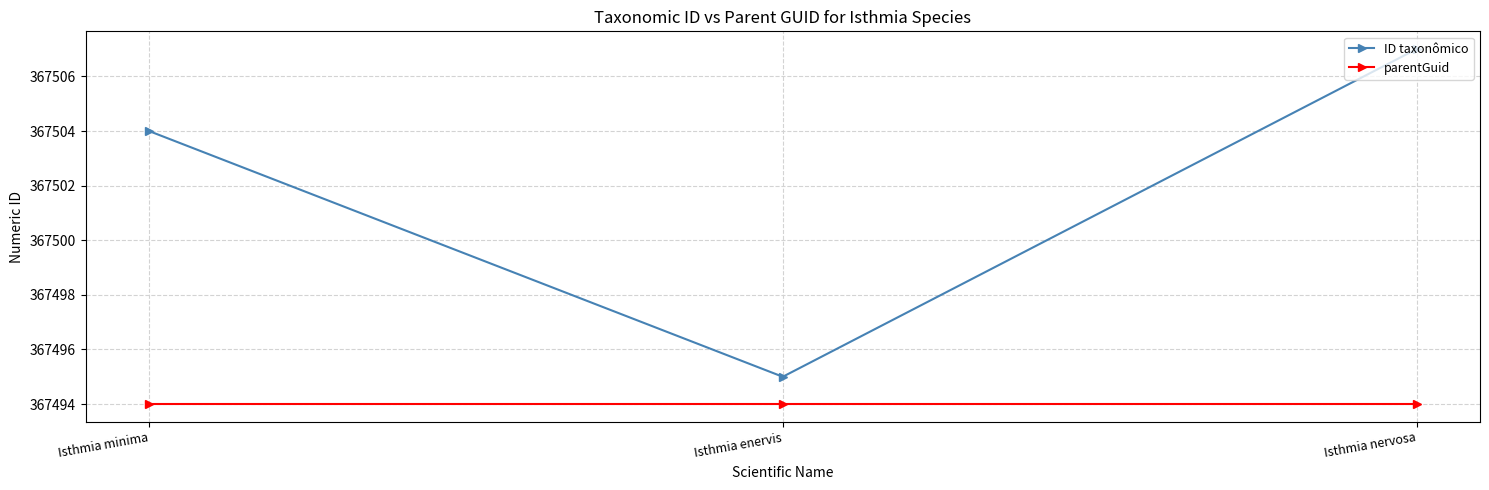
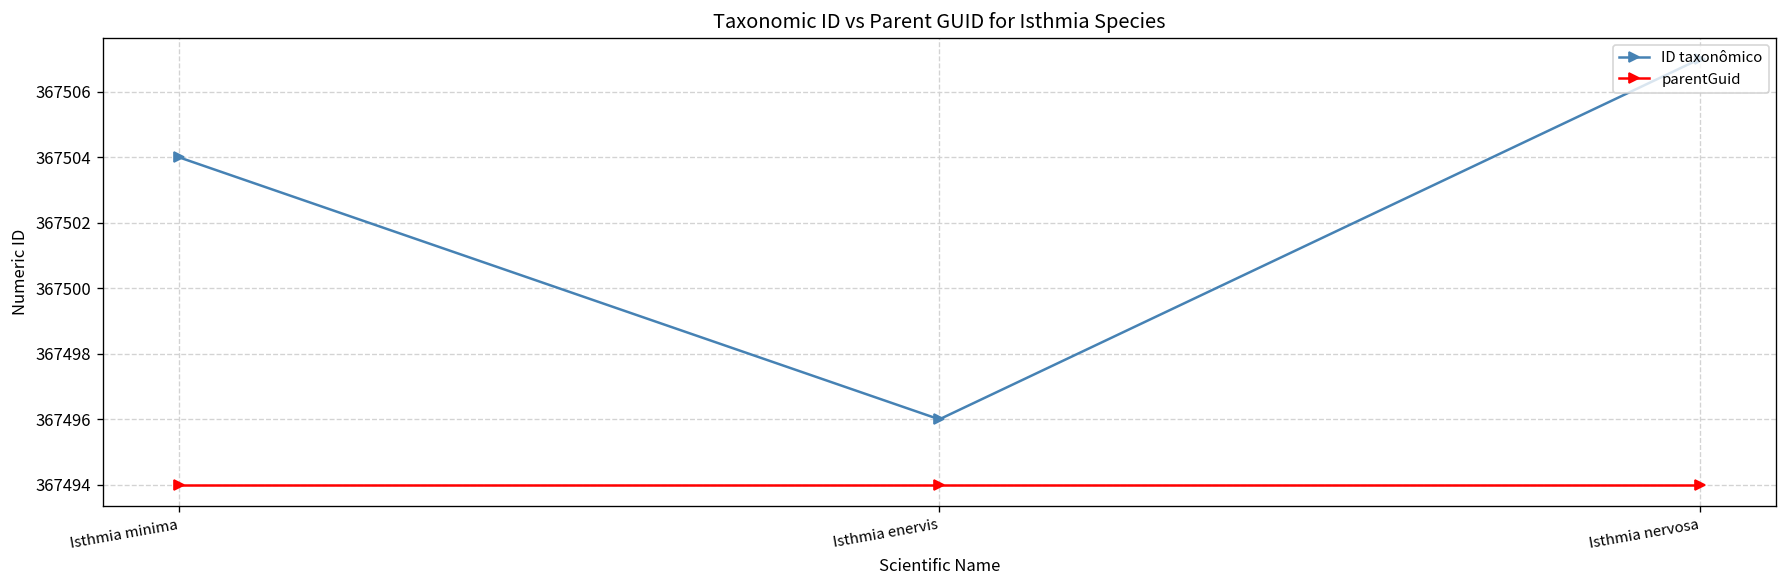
ID taxonômico, Isthmia enervis: 367495 -> 367496
